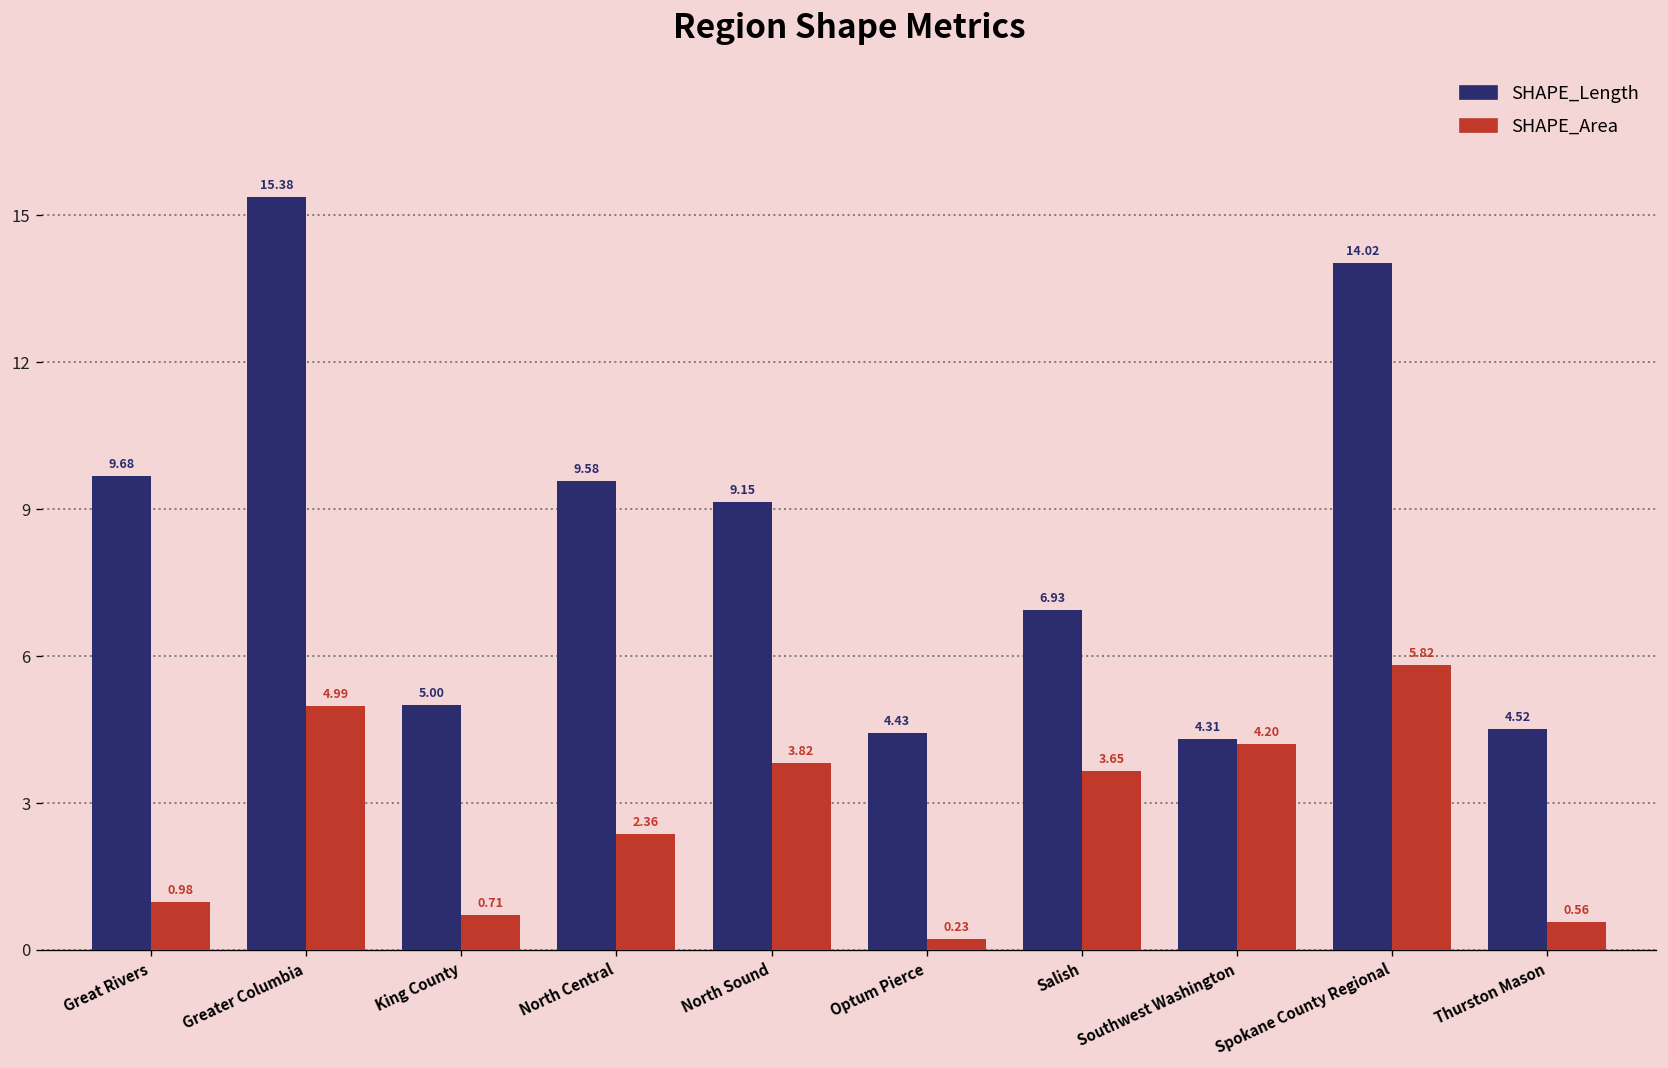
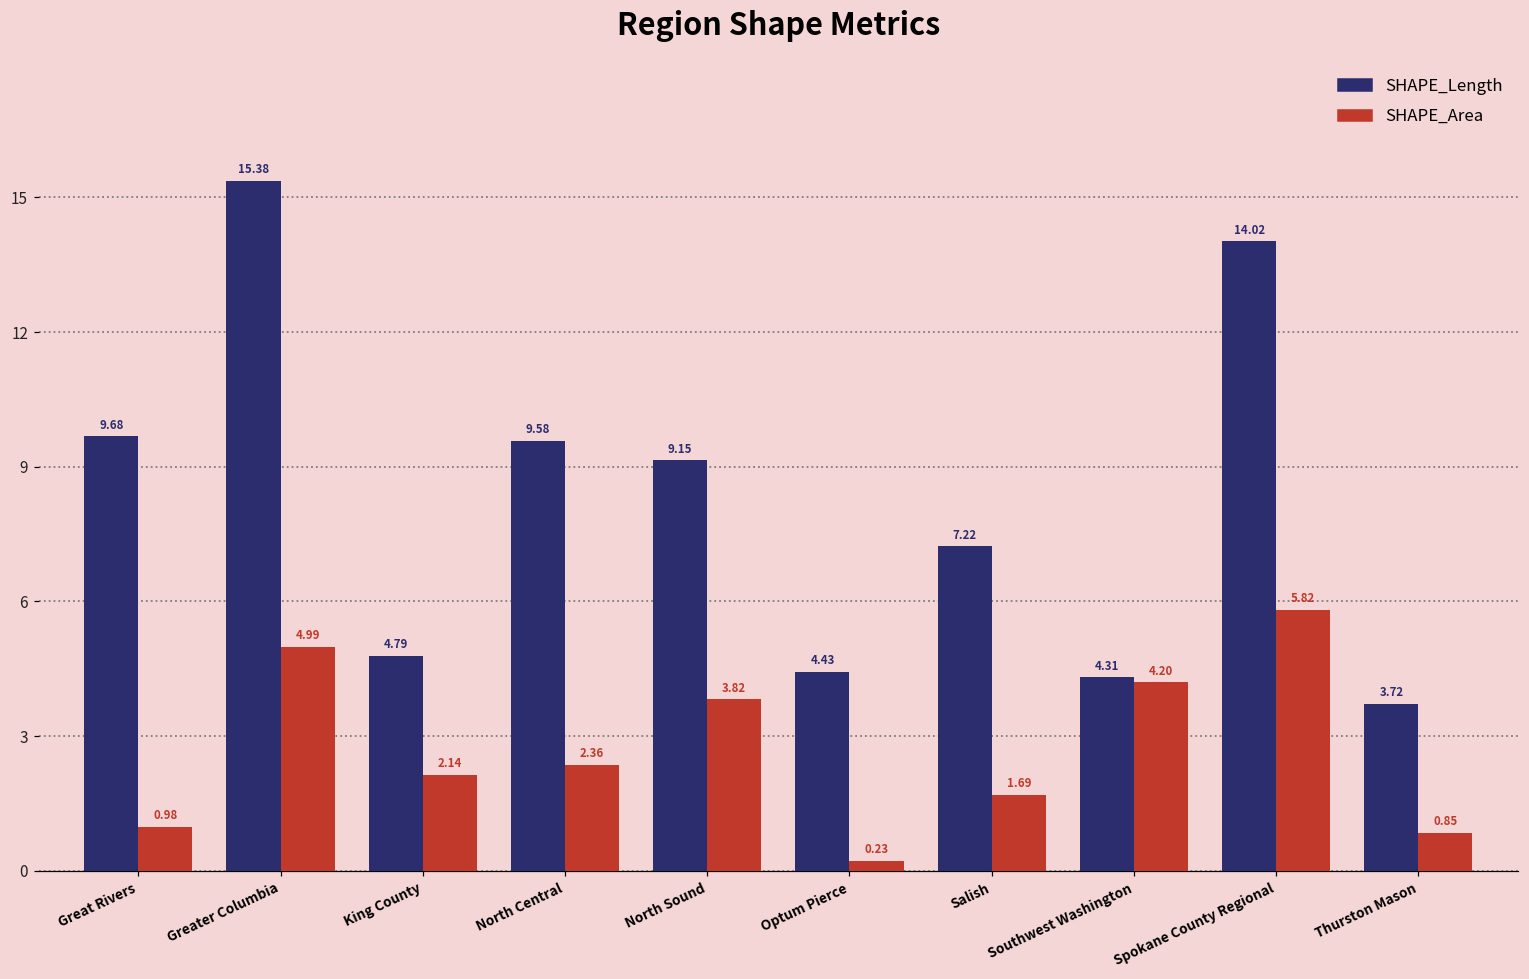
SHAPE_Length, King County: 5.00 -> 4.79
SHAPE_Area, King County: 0.71 -> 2.14
SHAPE_Length, Salish: 6.93 -> 7.22
SHAPE_Area, Salish: 3.65 -> 1.69
SHAPE_Length, Thurston Mason: 4.52 -> 3.72
SHAPE_Area, Thurston Mason: 0.56 -> 0.85
